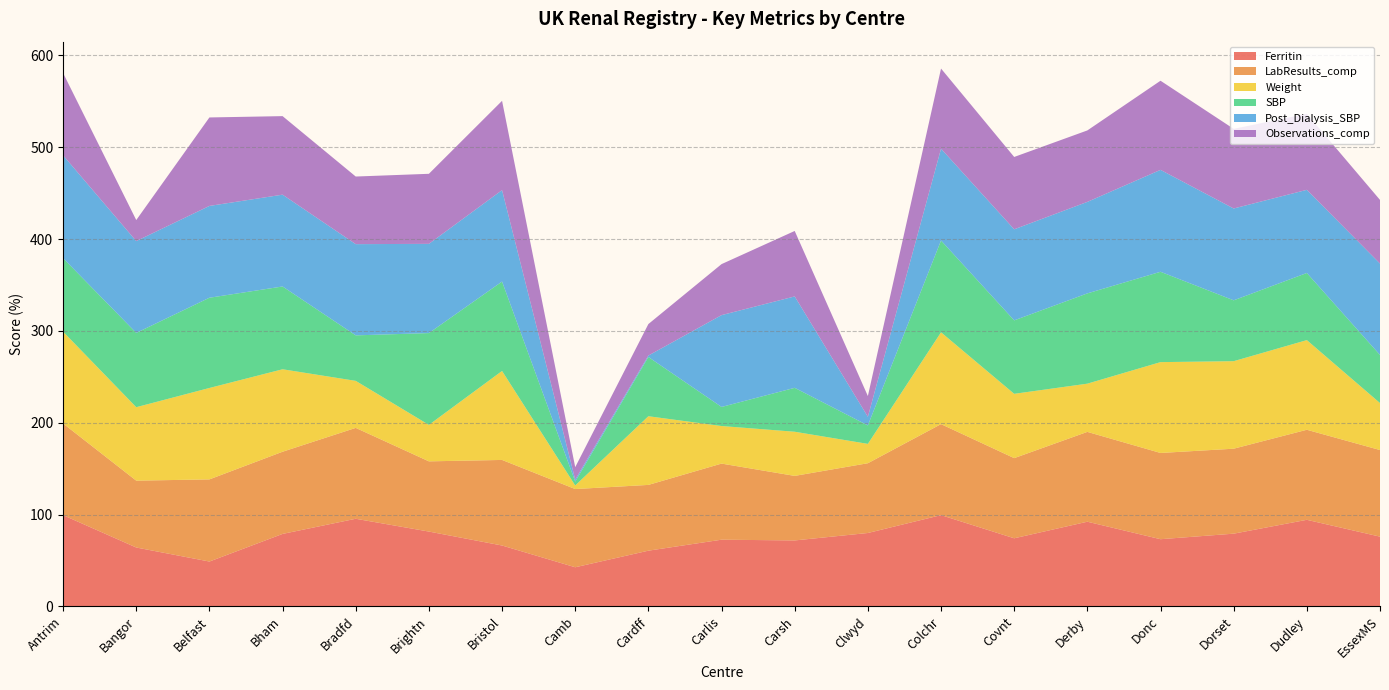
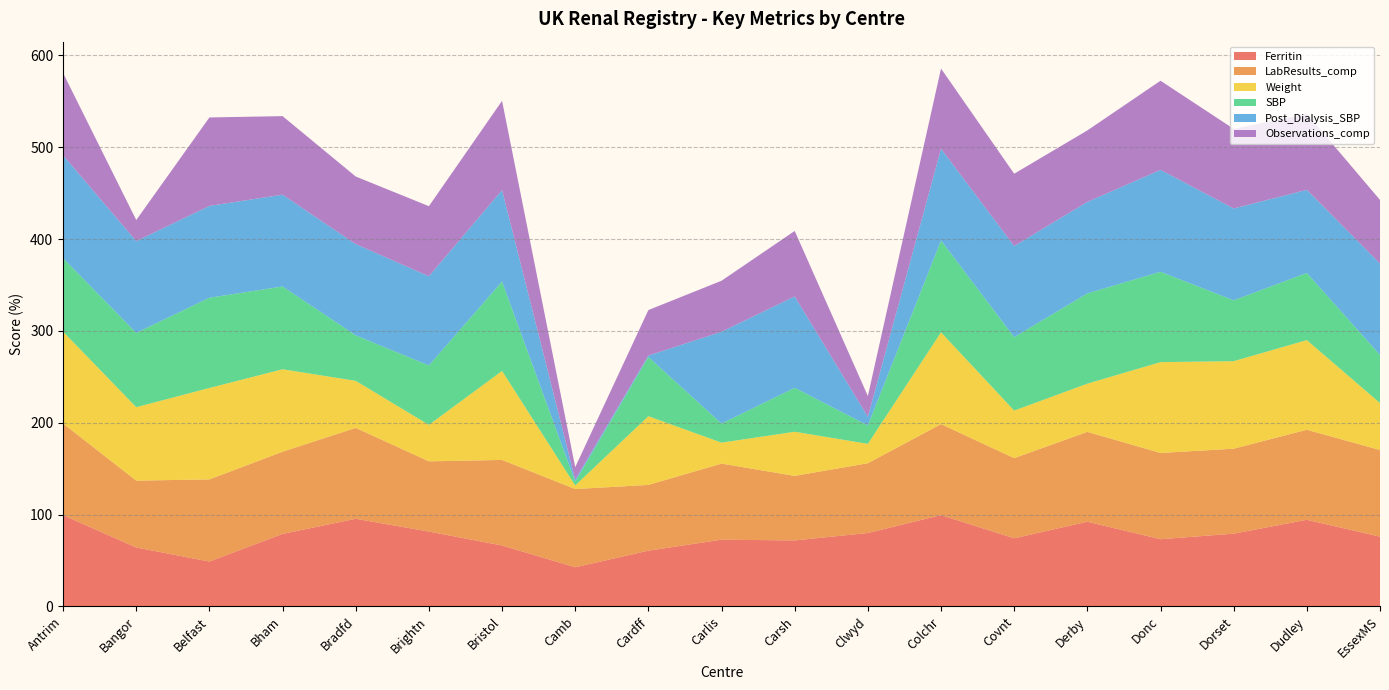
SBP, Brightn: 100 -> 60
Observations_comp, Cardff: 30 -> 50
Weight, Carlis: 40 -> 20
Weight, Covnt: 70 -> 50
